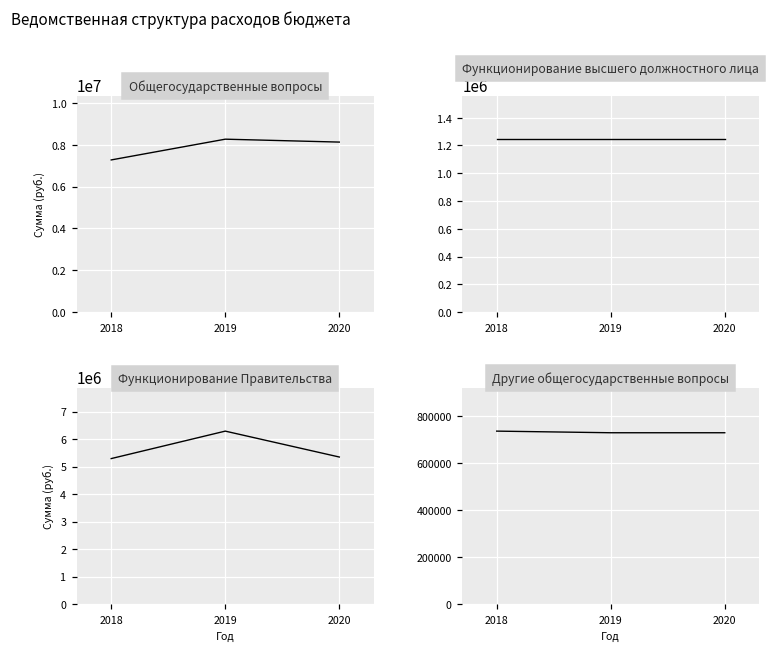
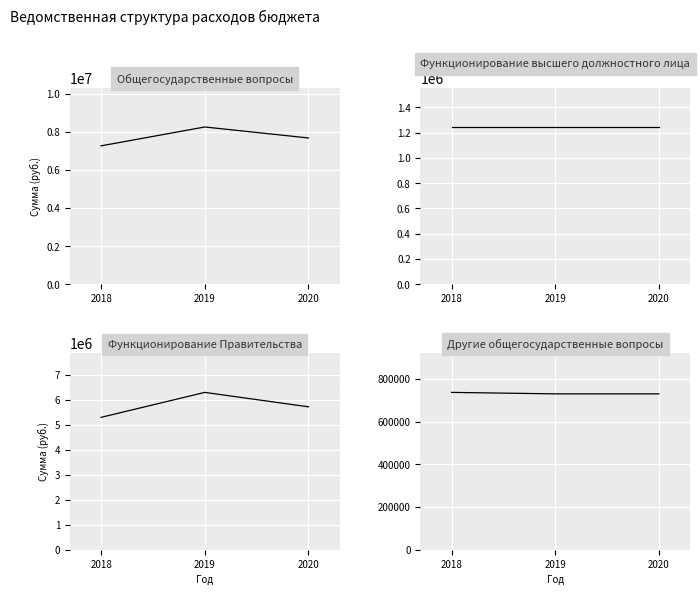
Общегосударственные вопросы, 2020: 8100000 -> 7700000
Функционирование Правительства, 2020: 5300000 -> 5700000
